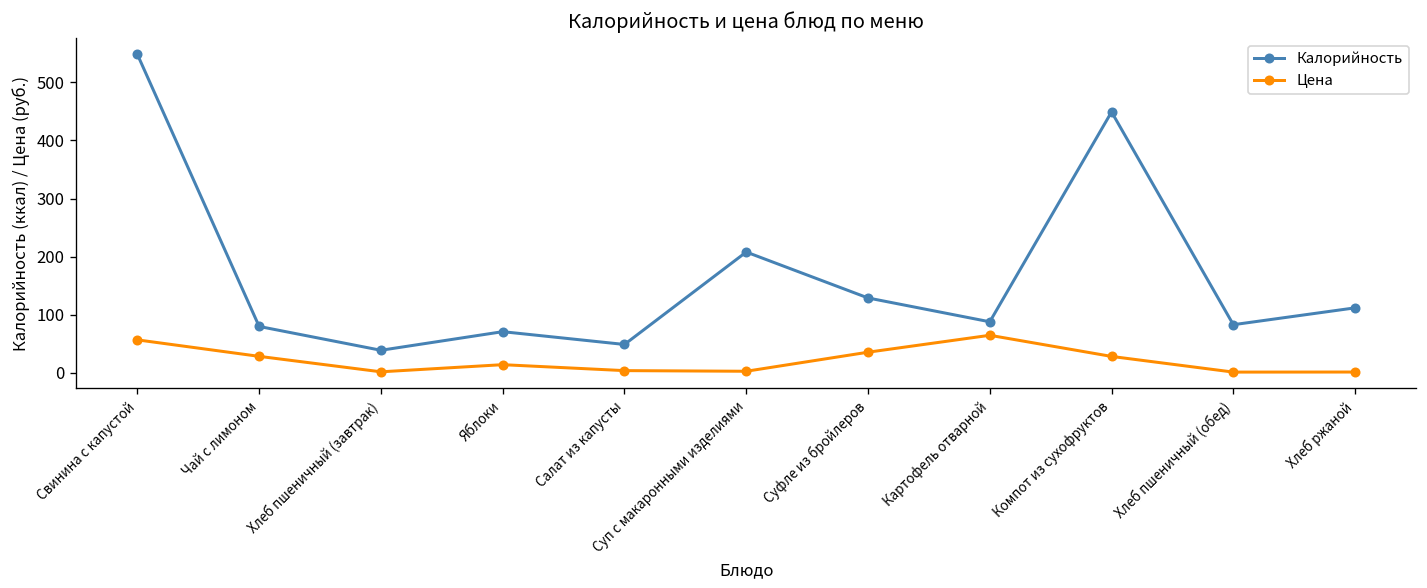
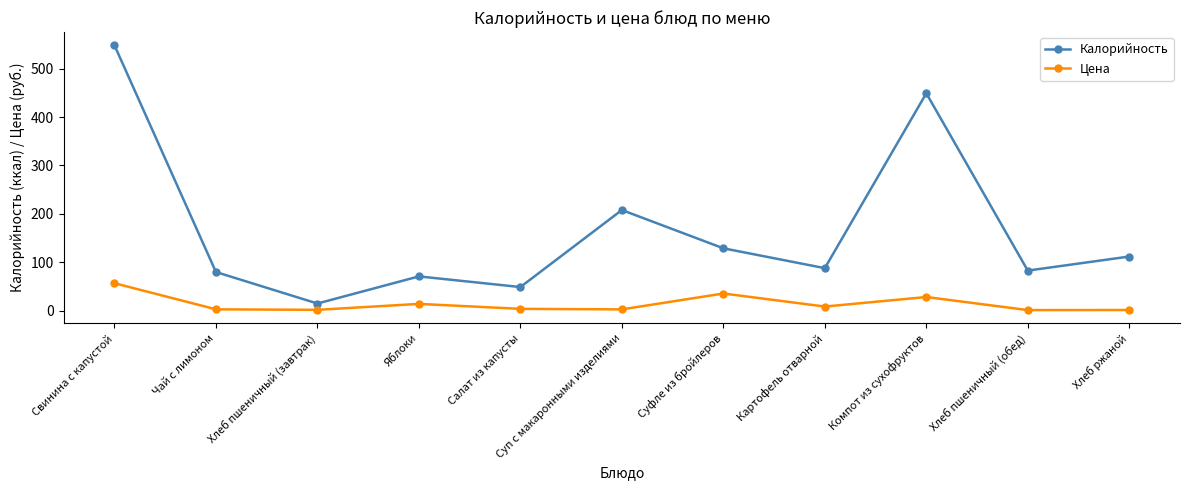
Цена, Чай с лимоном: 30 -> 0
Калорийность, Хлеб пшеничный (завтрак): 40 -> 20
Цена, Картофель отварной: 60 -> 10
